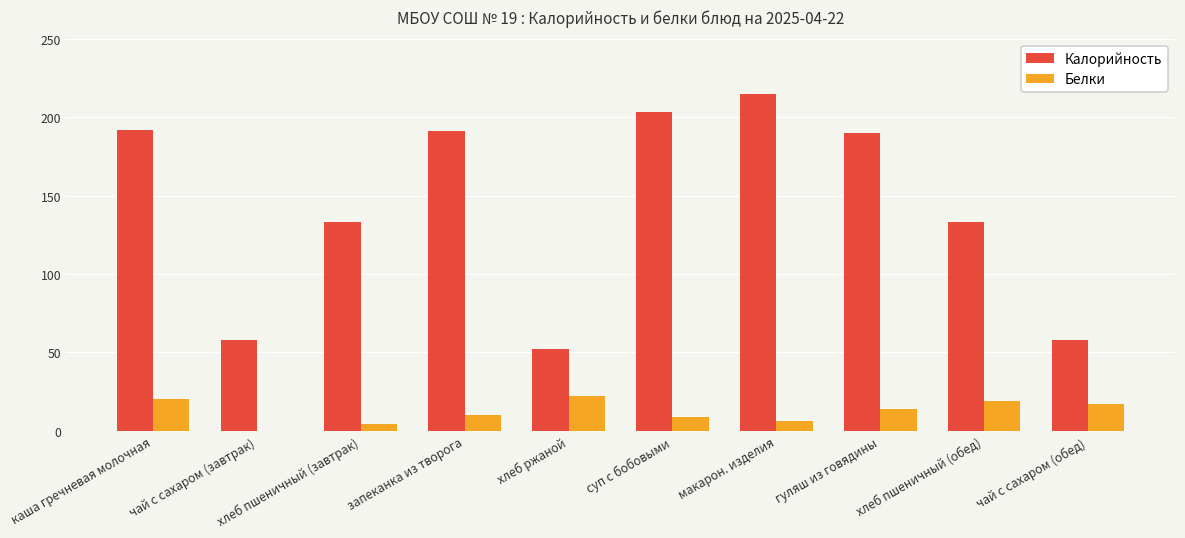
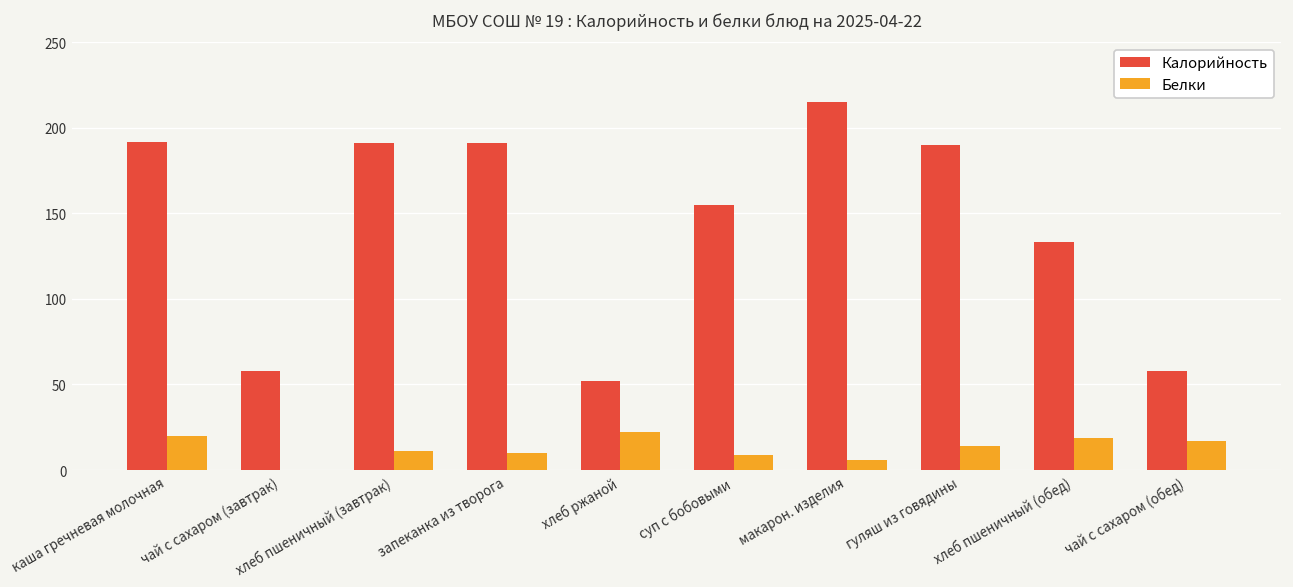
Калорийность, хлеб пшеничный (завтрак): 133 -> 191
Белки, хлеб пшеничный (завтрак): 4 -> 11
Калорийность, суп с бобовыми: 203 -> 155
